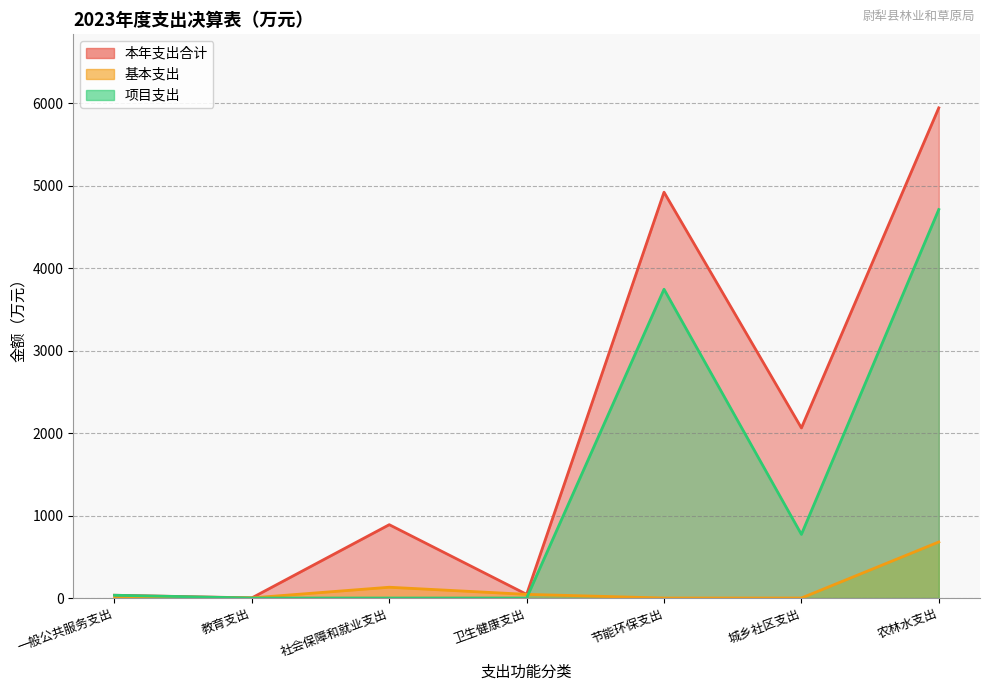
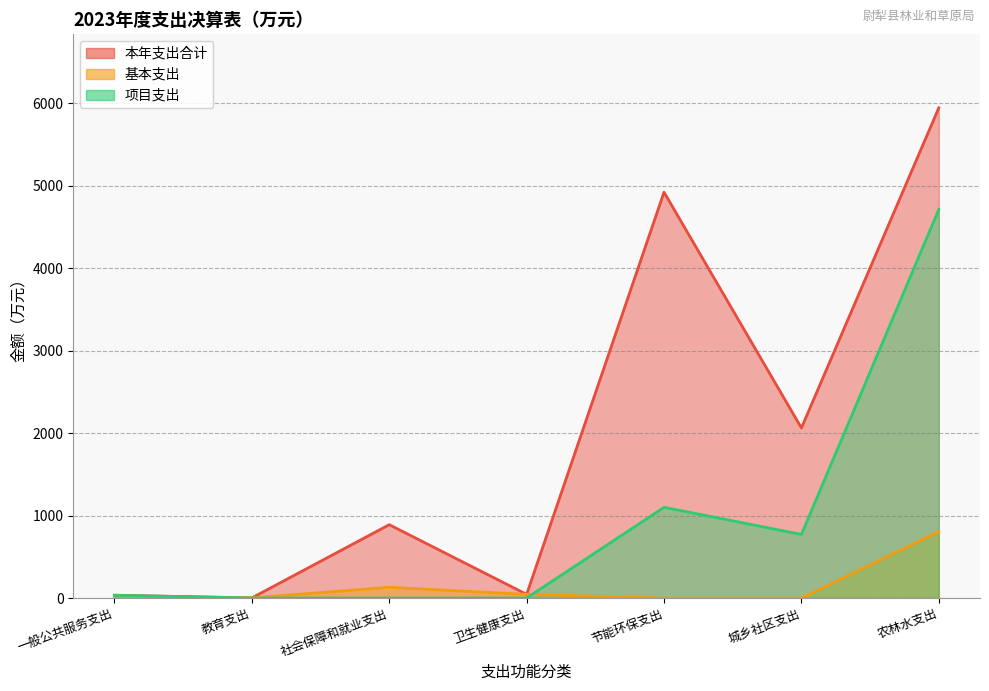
项目支出, 节能环保支出: 3700 -> 1100
基本支出, 农林水支出: 700 -> 800
